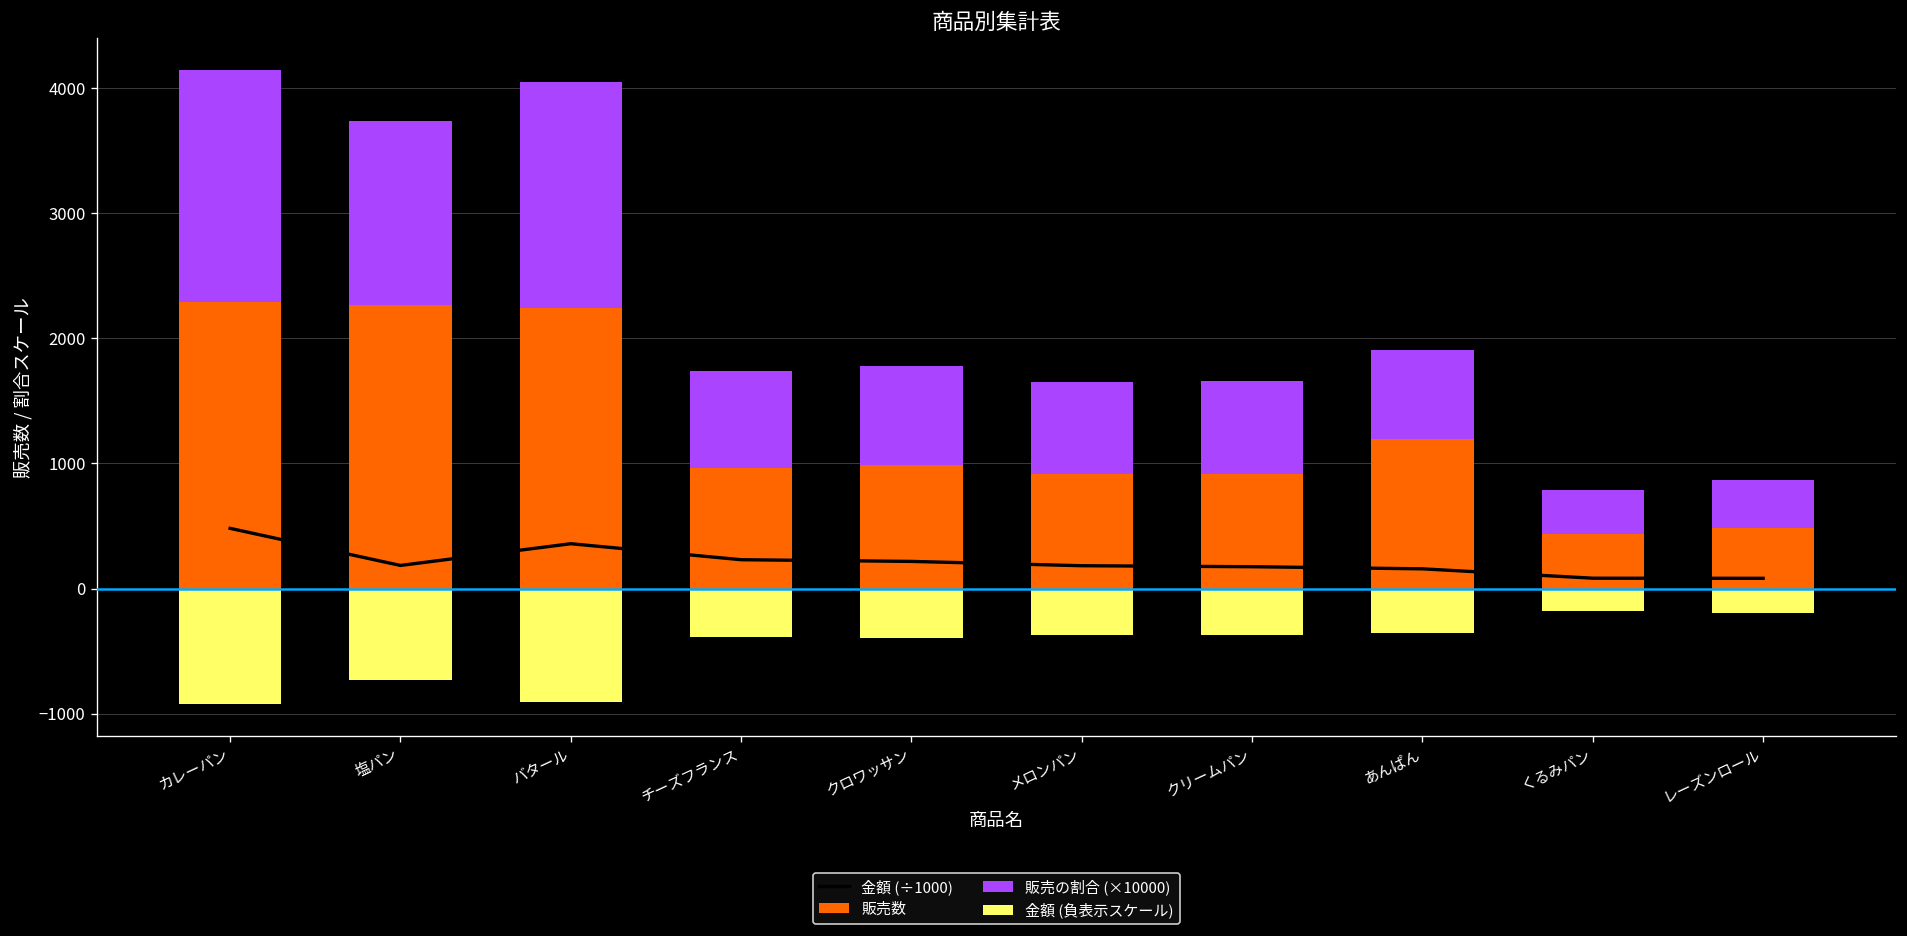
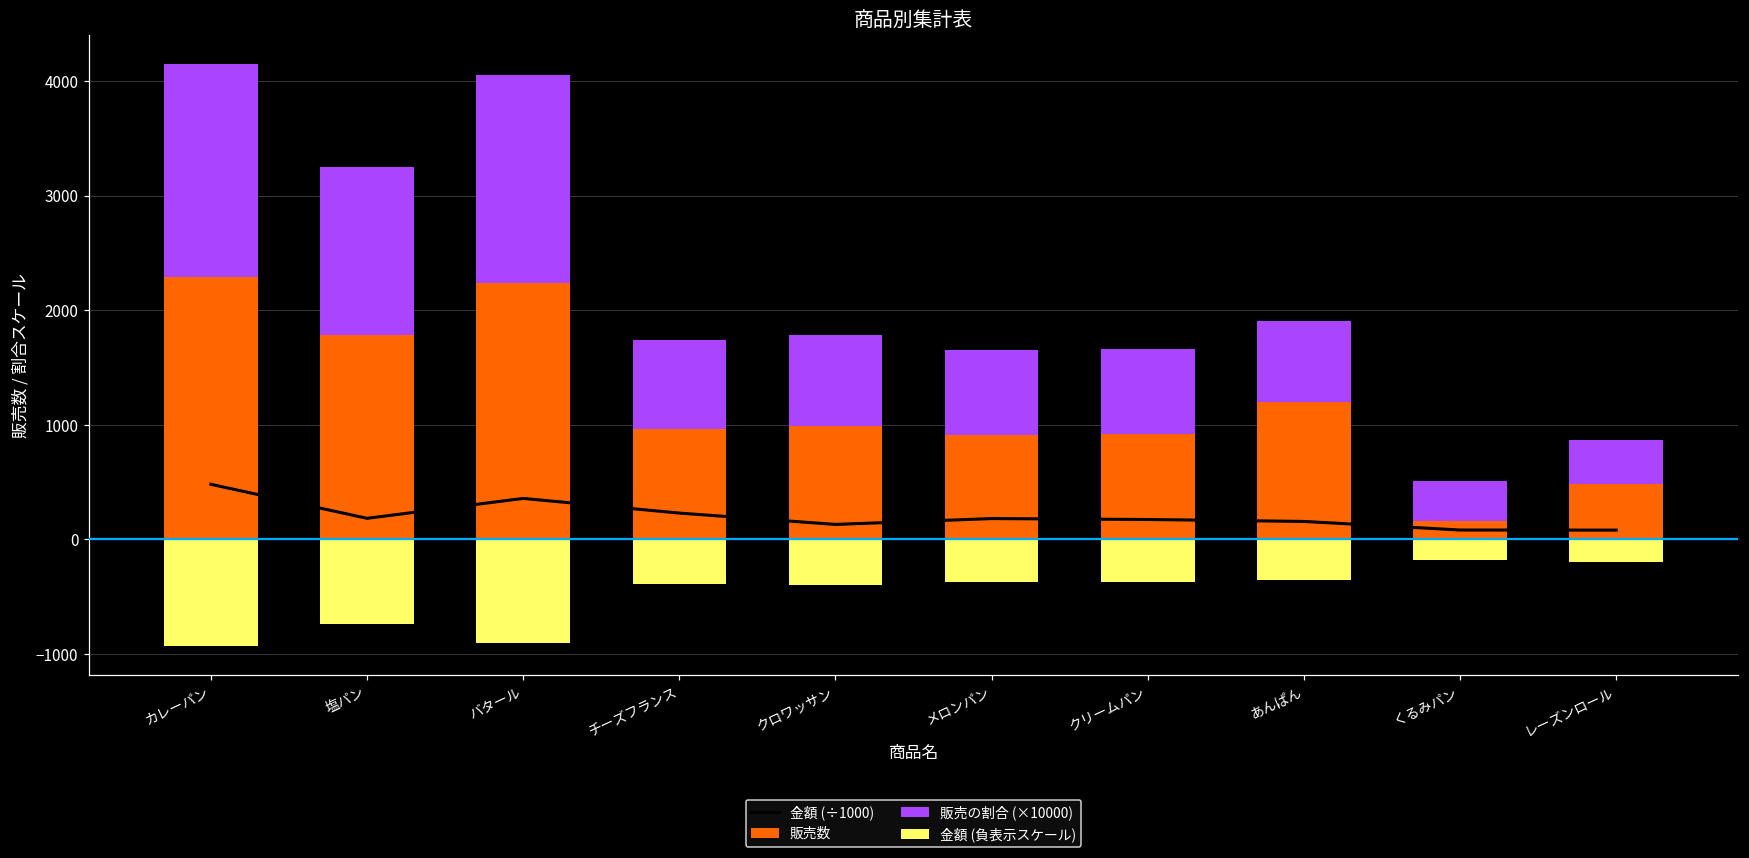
販売数, 塩パン: 2270 -> 1790
金額 (÷1000), クロワッサン: 220 -> 130
販売数, くるみパン: 440 -> 160
